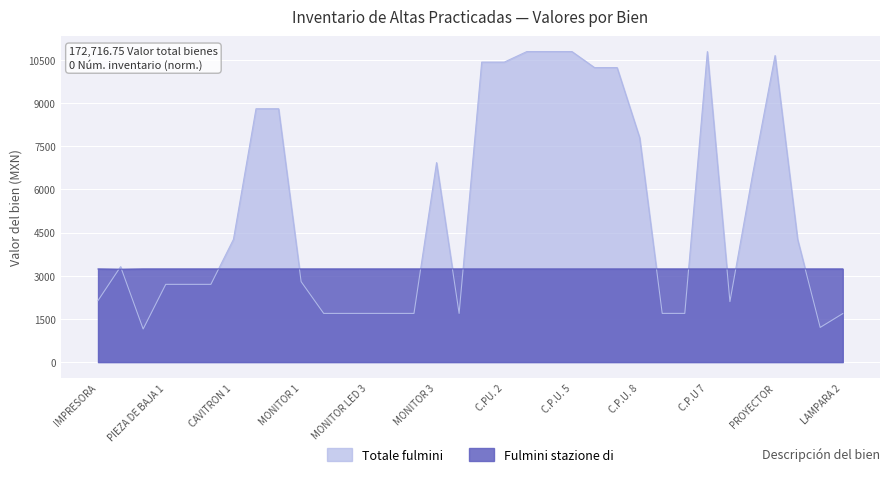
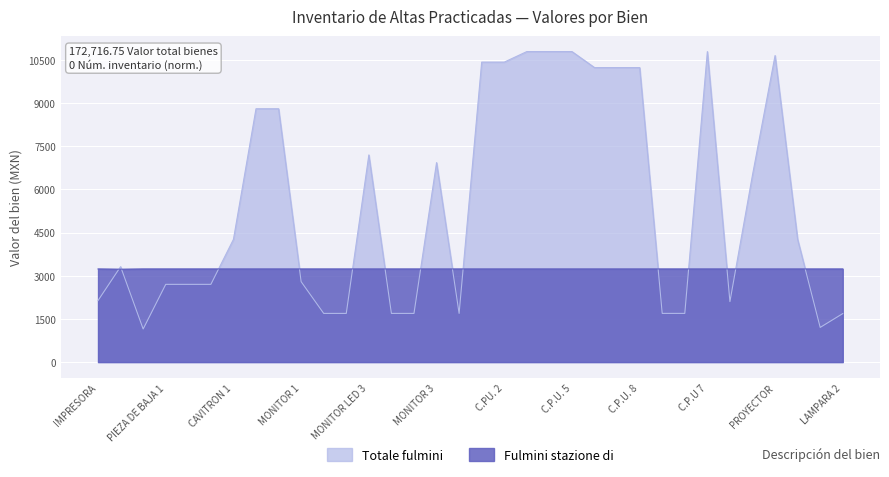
Totale fulmini, MONITOR LED 3: 1700 -> 7200
Totale fulmini, C.P.U. 8: 7800 -> 10200
